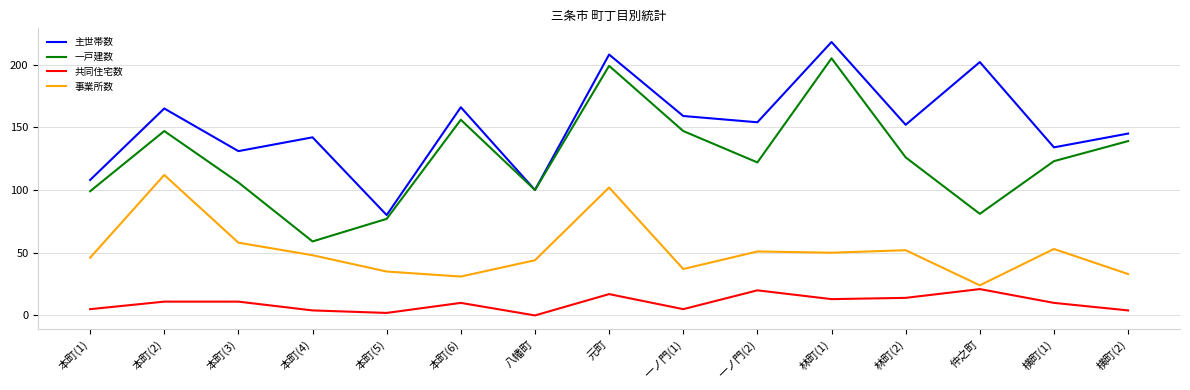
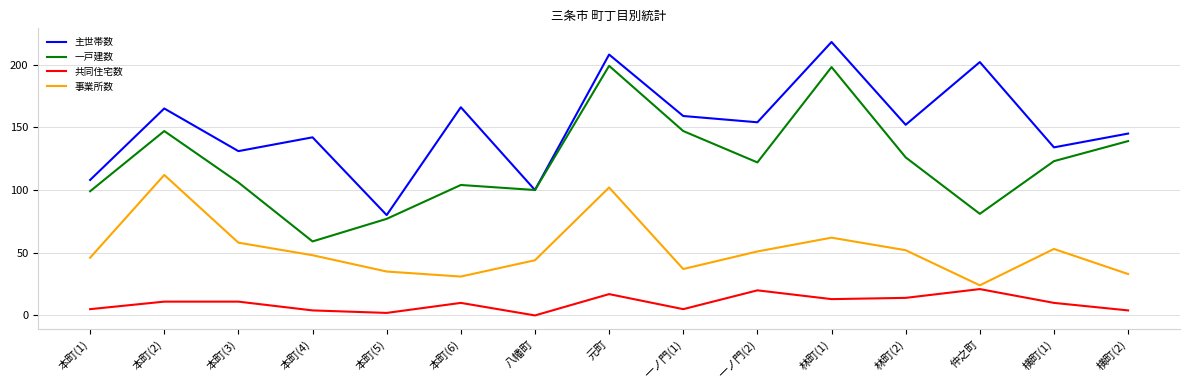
一戸建数, 本町(6): 156 -> 104
一戸建数, 林町(1): 205 -> 198
事業所数, 林町(1): 50 -> 62
